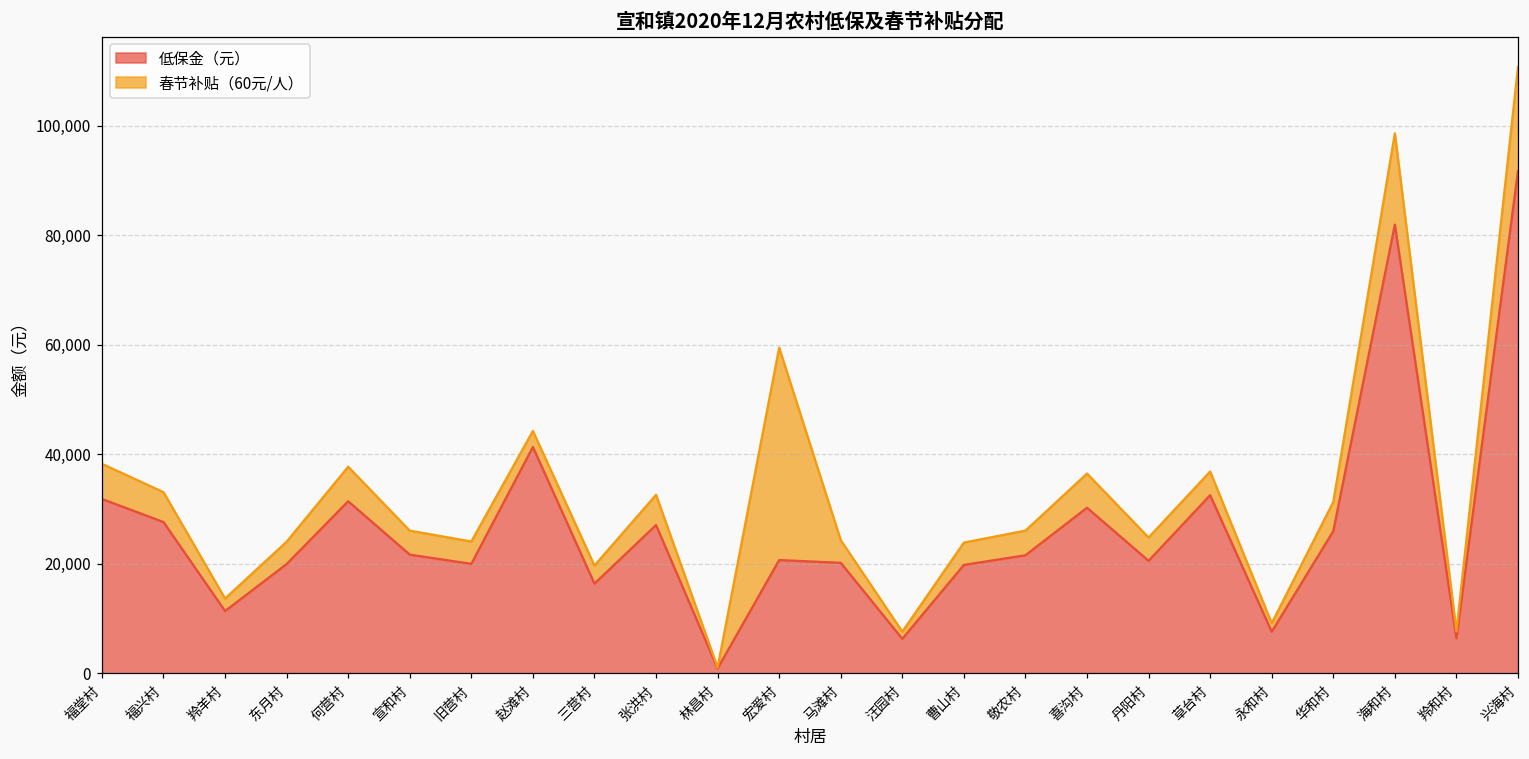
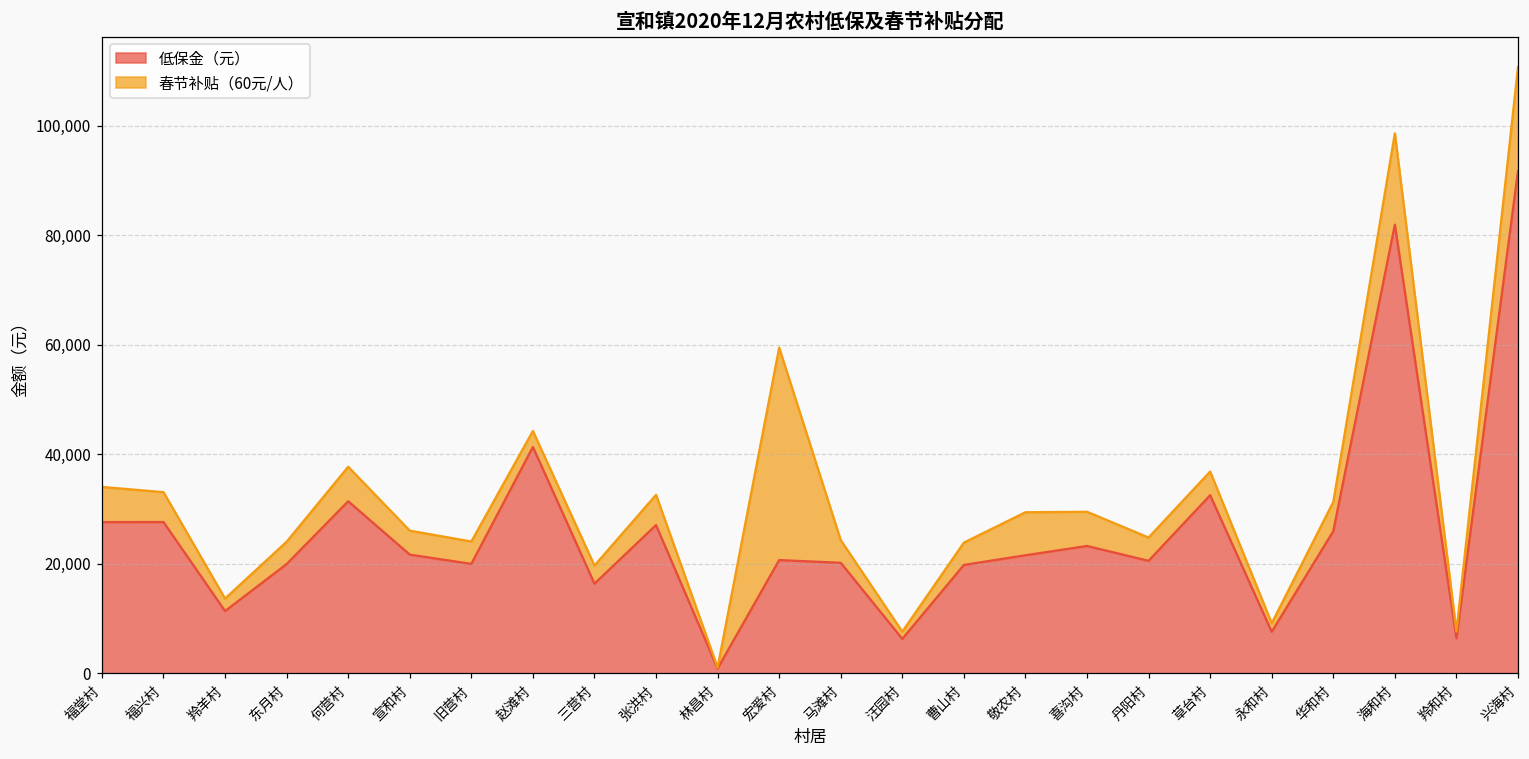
低保金（元）, 福堂村: 32,000 -> 28,000
春节补贴（60元/人）, 敬农村: 5,000 -> 8,000
低保金（元）, 喜沟村: 30,000 -> 23,000
